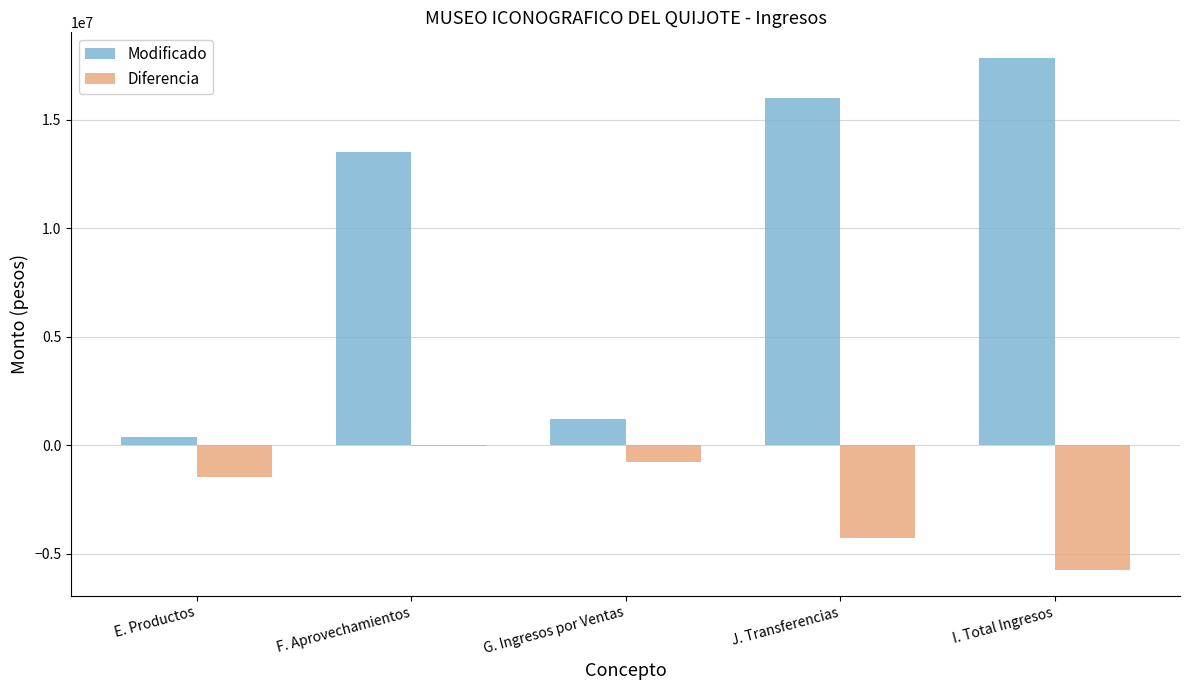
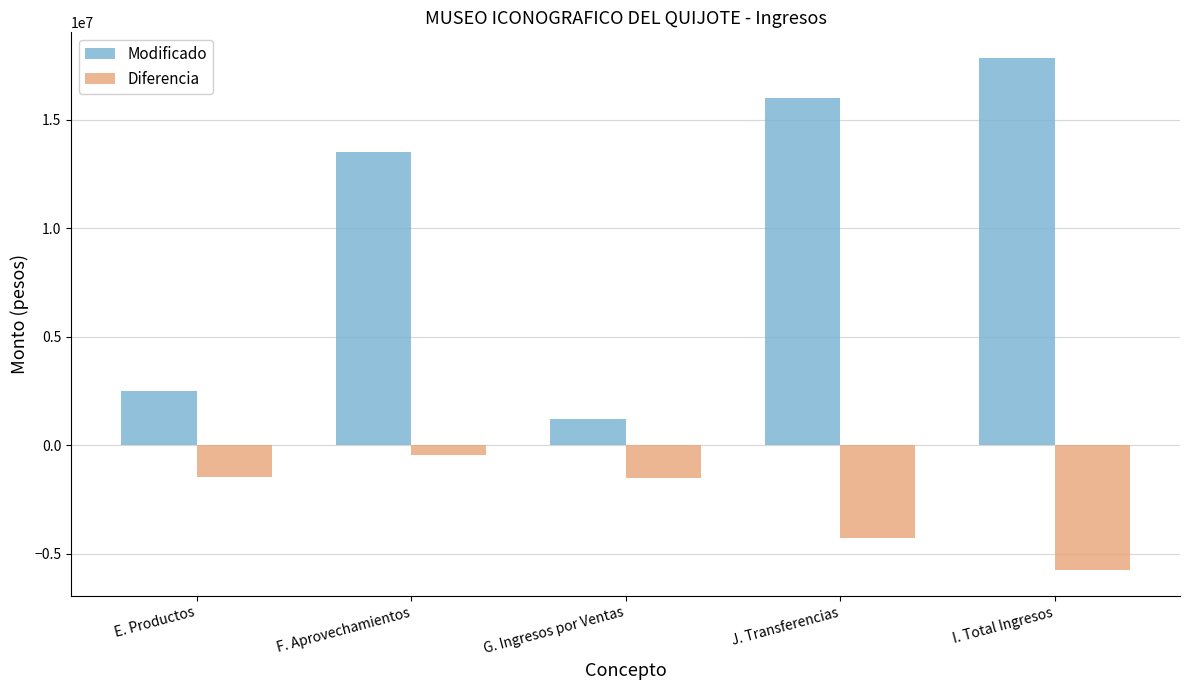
Modificado, E. Productos: 400000 -> 2500000
Diferencia, F. Aprovechamientos: 0 -> -400000
Diferencia, G. Ingresos por Ventas: -800000 -> -1500000
